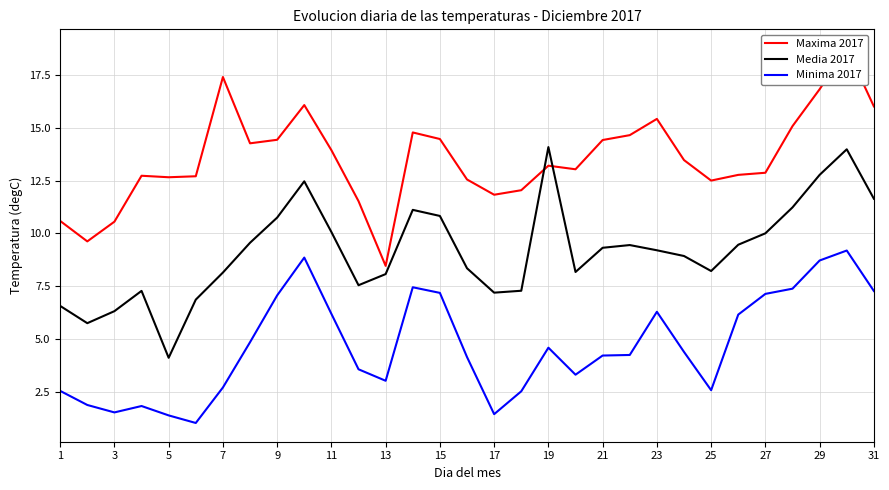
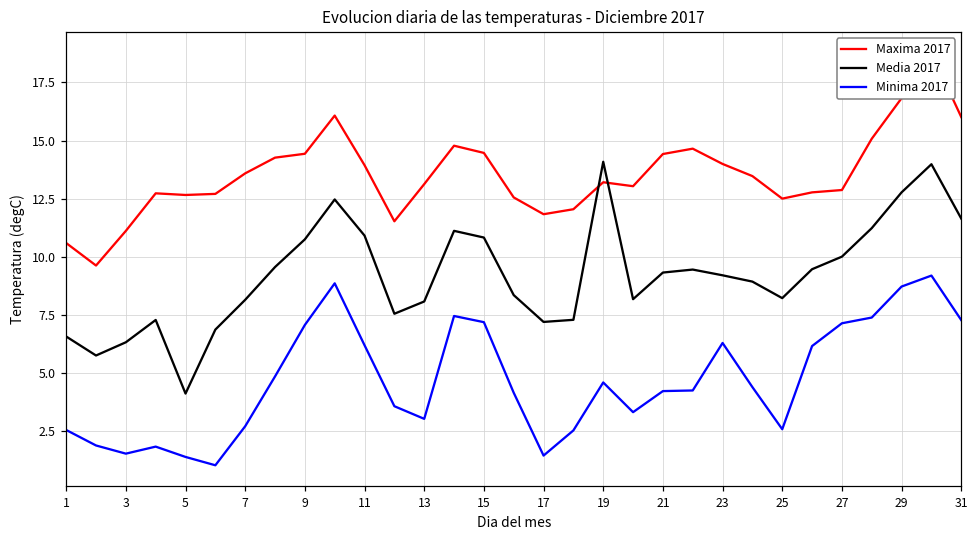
Maxima 2017, 3: 10.6 -> 11.1
Maxima 2017, 7: 17.4 -> 13.6
Media 2017, 11: 10.1 -> 10.9
Maxima 2017, 13: 8.5 -> 13.1
Maxima 2017, 23: 15.4 -> 14.0
